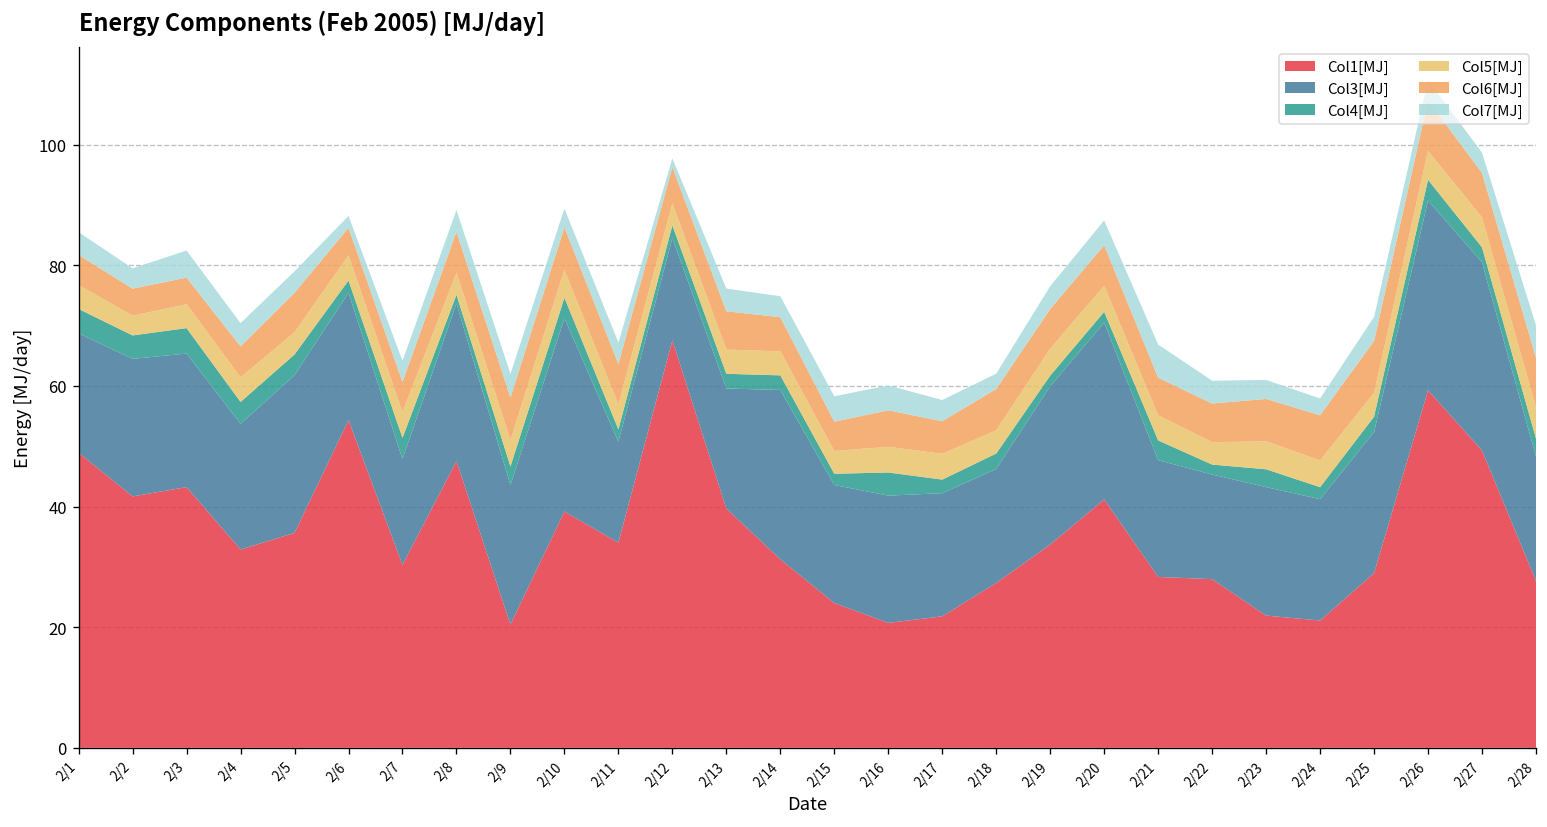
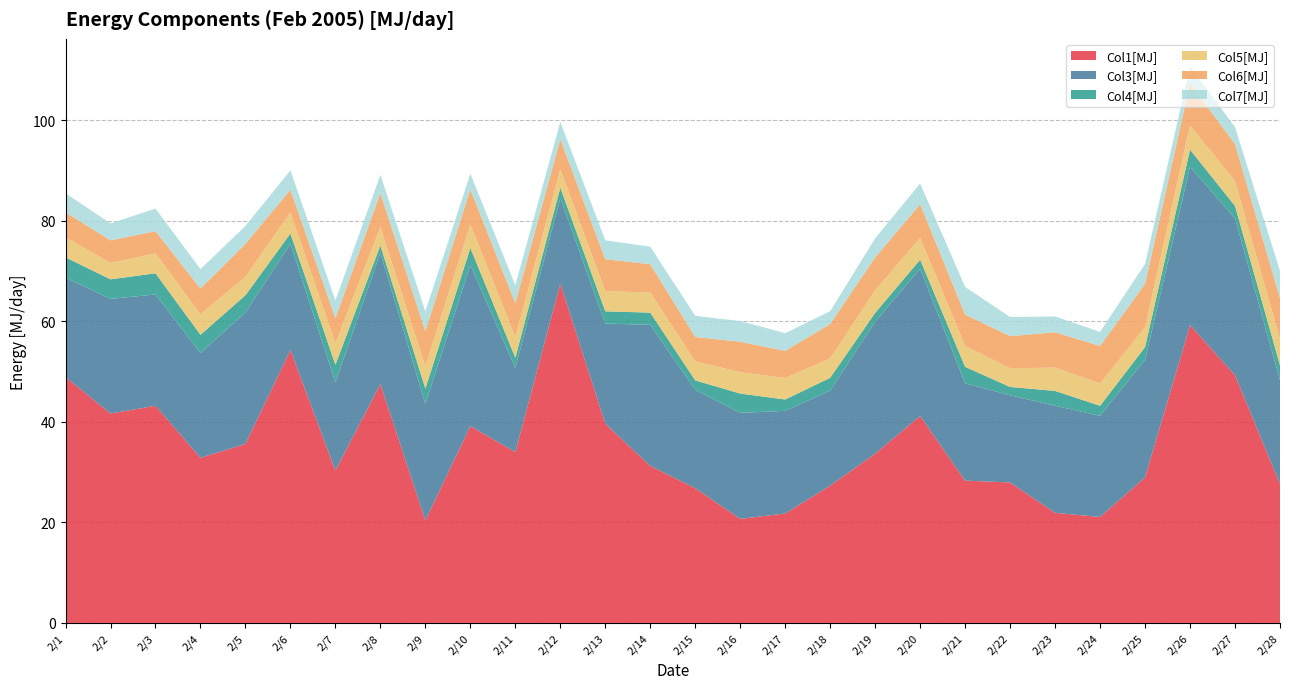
Col7[MJ], 2/6: 2 -> 4
Col7[MJ], 2/12: 1 -> 3
Col1[MJ], 2/15: 24 -> 27
